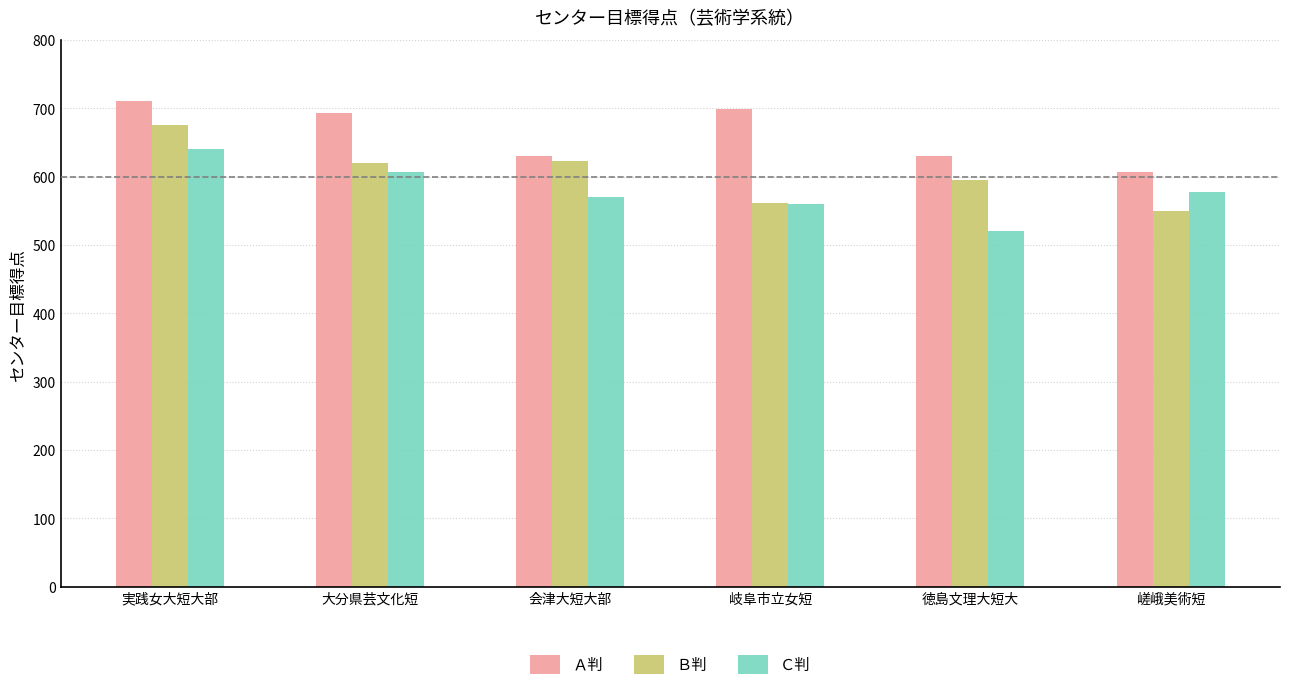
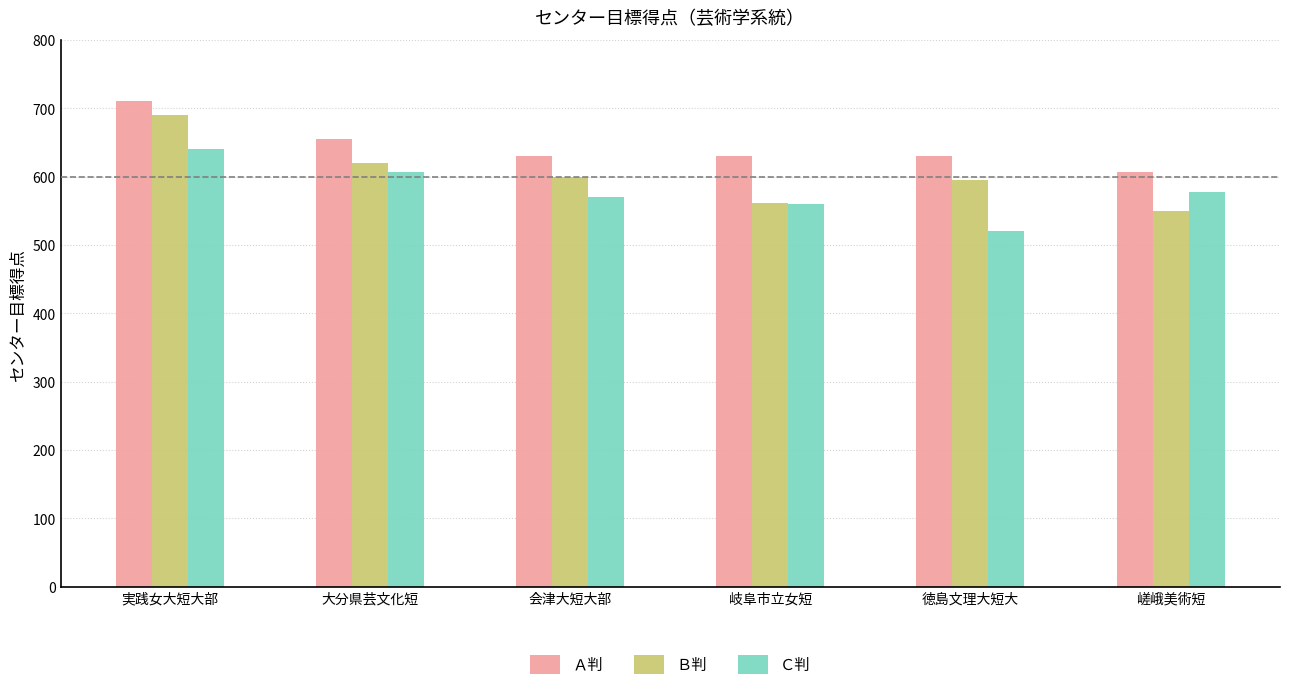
Ｂ判, 実践女大短大部: 680 -> 690
Ａ判, 大分県芸文化短: 690 -> 660
Ｂ判, 会津大短大部: 620 -> 600
Ａ判, 岐阜市立女短: 700 -> 630
